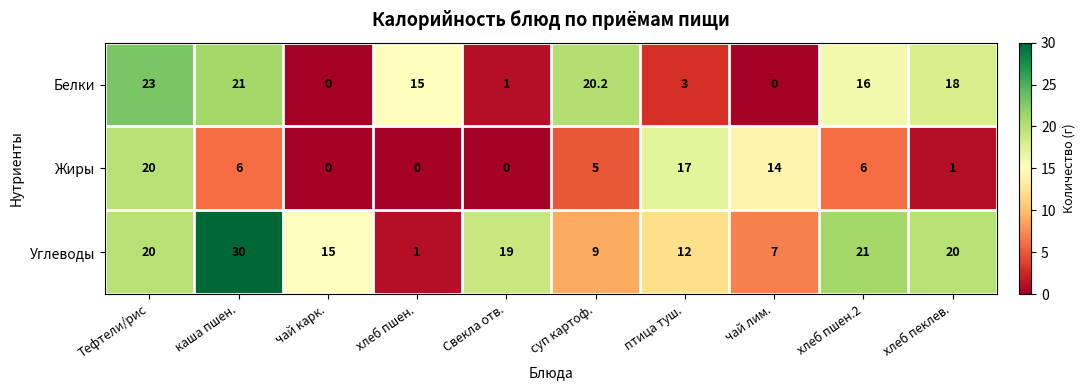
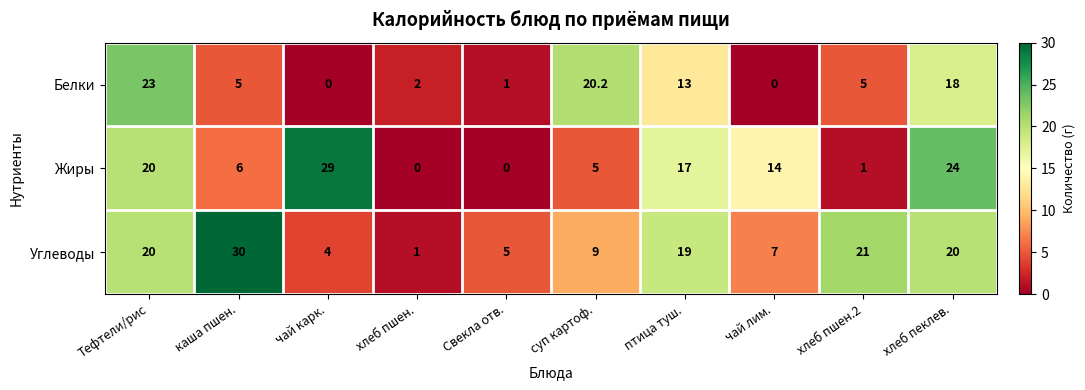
Белки, каша пшен.: 21 -> 5
Белки, хлеб пшен.: 15 -> 2
Белки, птица туш.: 3 -> 13
Белки, хлеб пшен.2: 16 -> 5
Жиры, чай карк.: 0 -> 29
Жиры, хлеб пшен.2: 6 -> 1
Жиры, хлеб пеклев.: 1 -> 24
Углеводы, чай карк.: 15 -> 4
Углеводы, Свекла отв.: 19 -> 5
Углеводы, птица туш.: 12 -> 19
